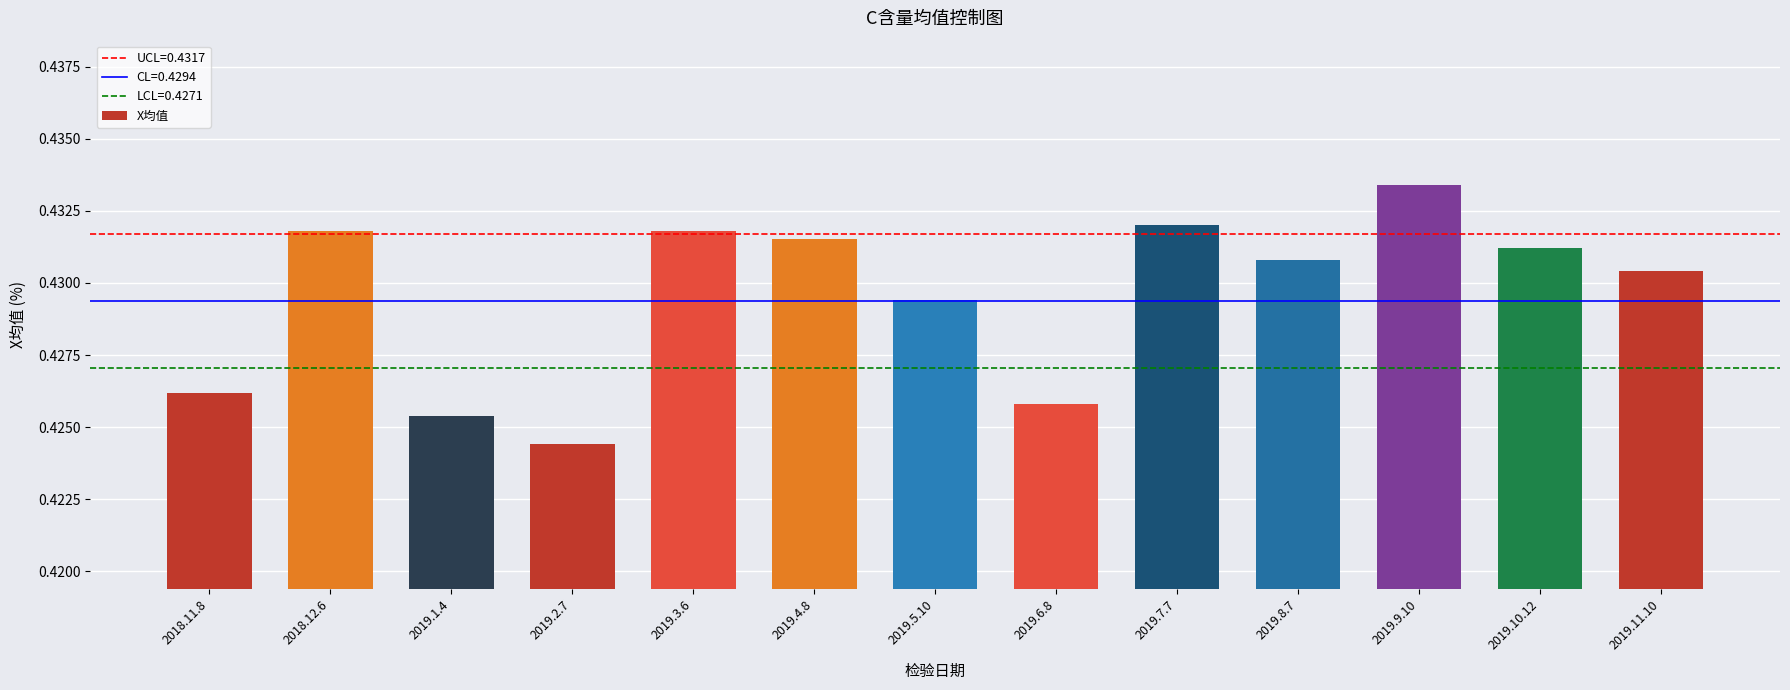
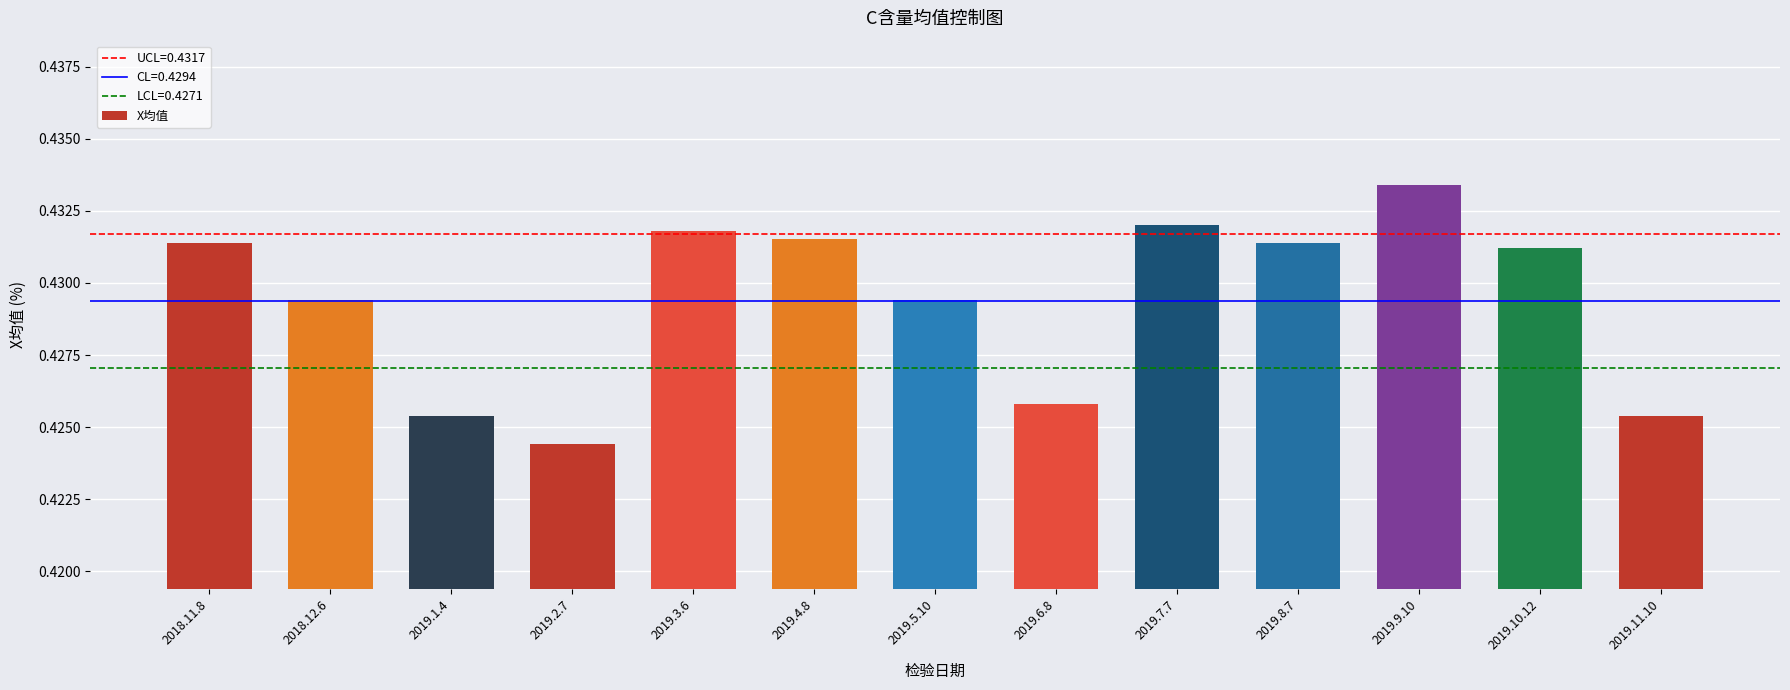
2018.11.8: 0.4262 -> 0.4314
2018.12.6: 0.4318 -> 0.4294
2019.8.7: 0.4308 -> 0.4314
2019.11.10: 0.4304 -> 0.4254
